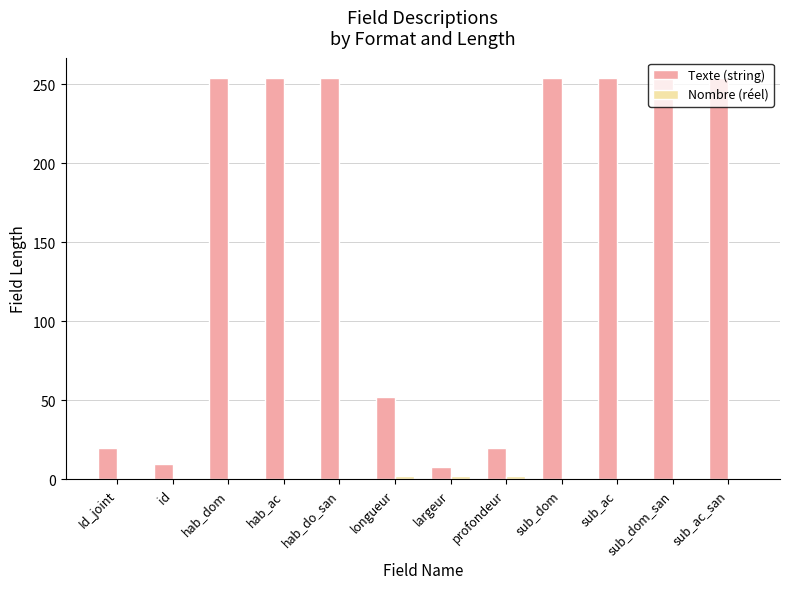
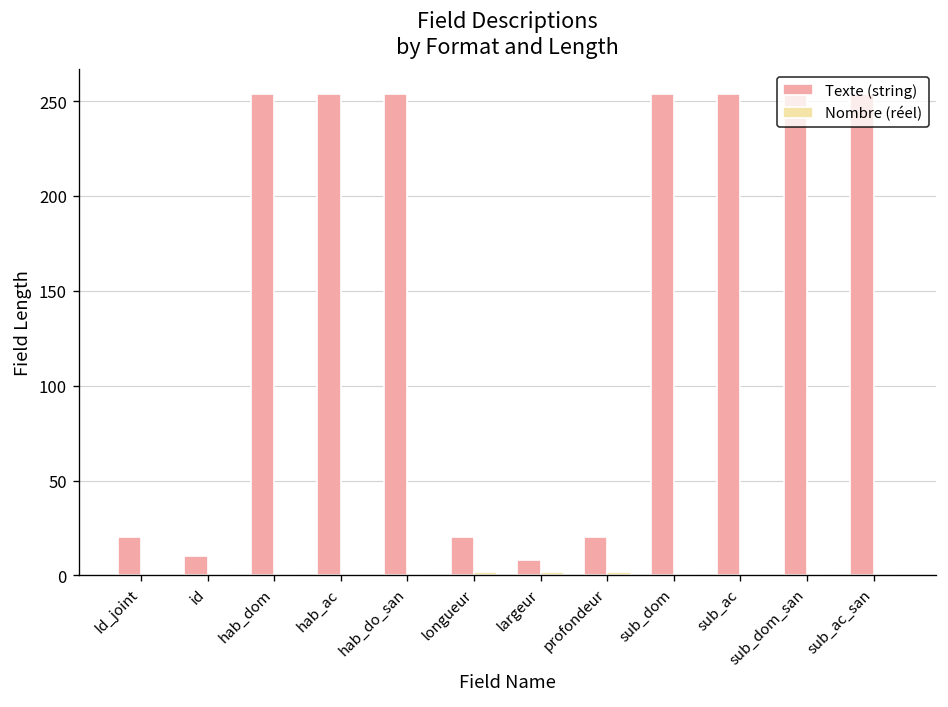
Texte (string), longueur: 52 -> 20
